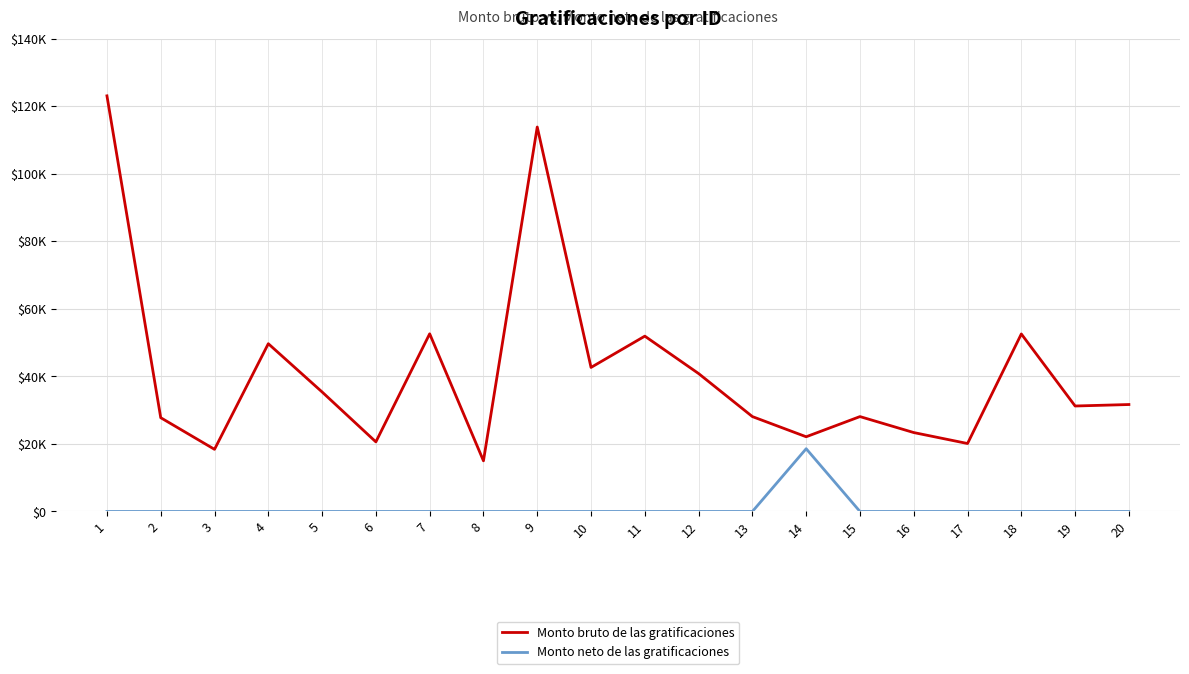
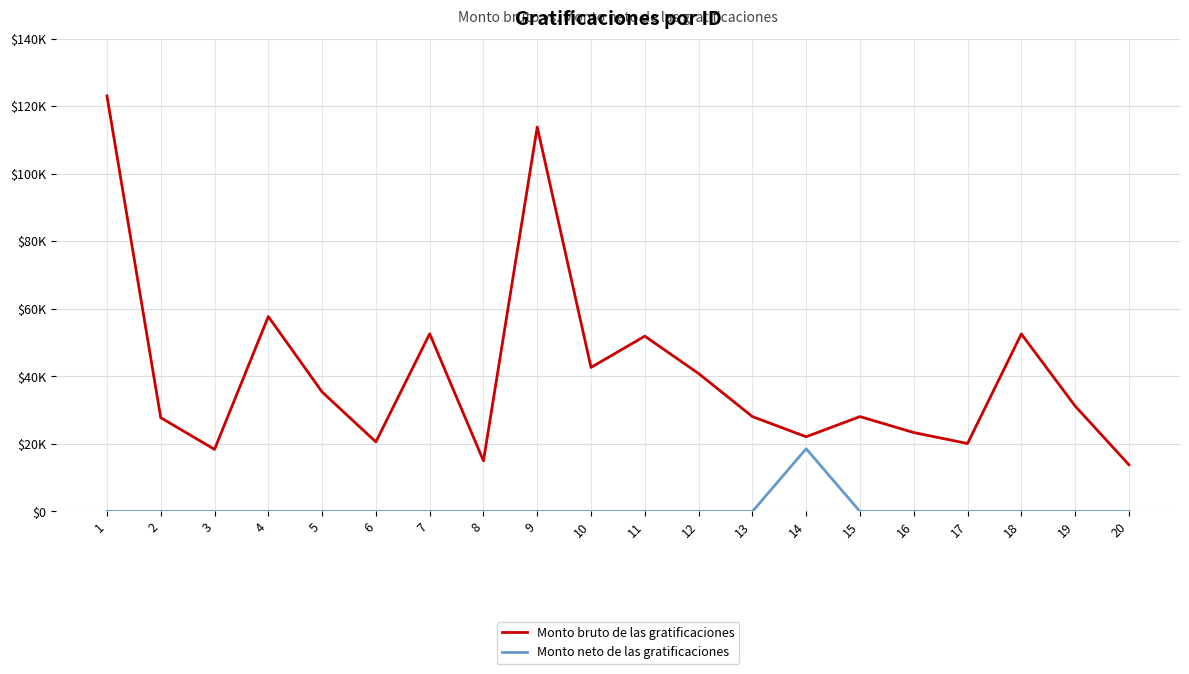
Monto bruto de las gratificaciones, 4: $50000 -> $58000
Monto bruto de las gratificaciones, 20: $32000 -> $14000
